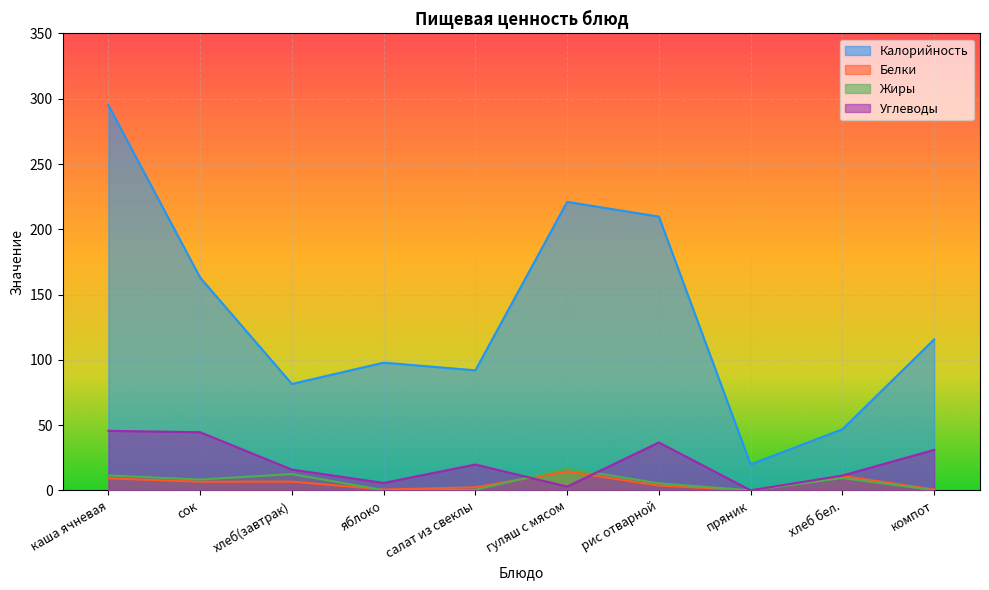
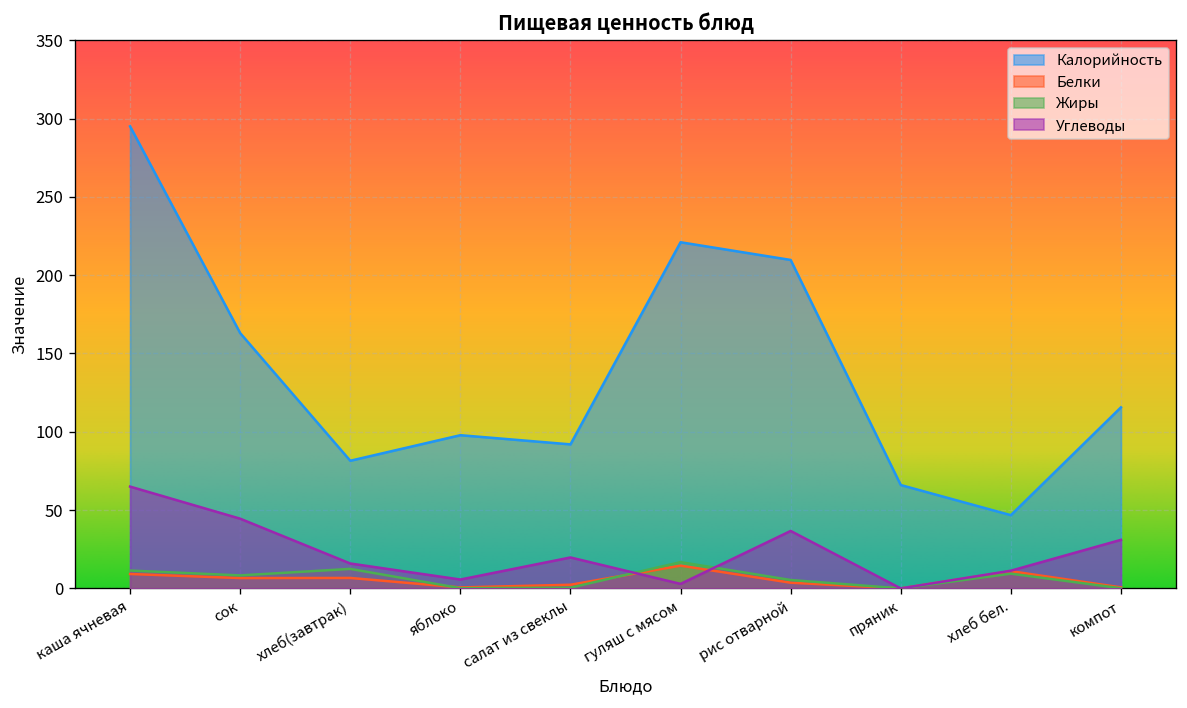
Углеводы, каша ячневая: 46 -> 65
Калорийность, пряник: 20 -> 66
